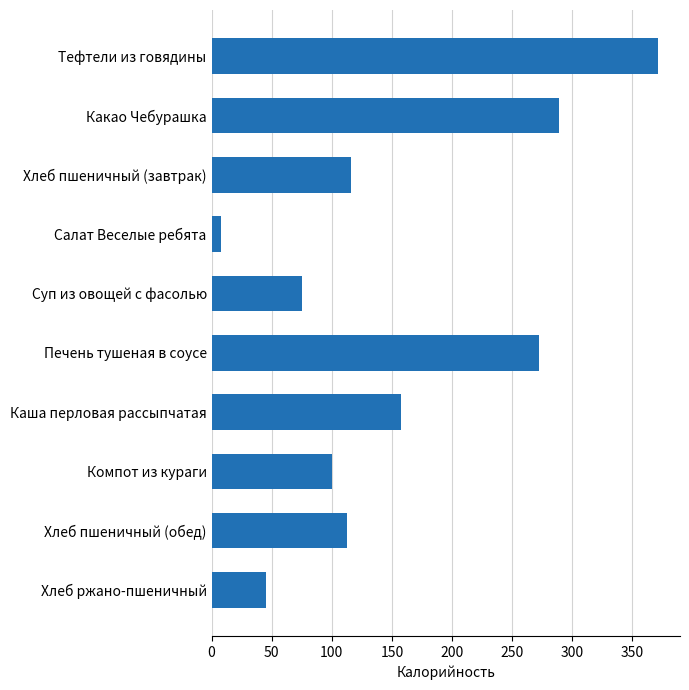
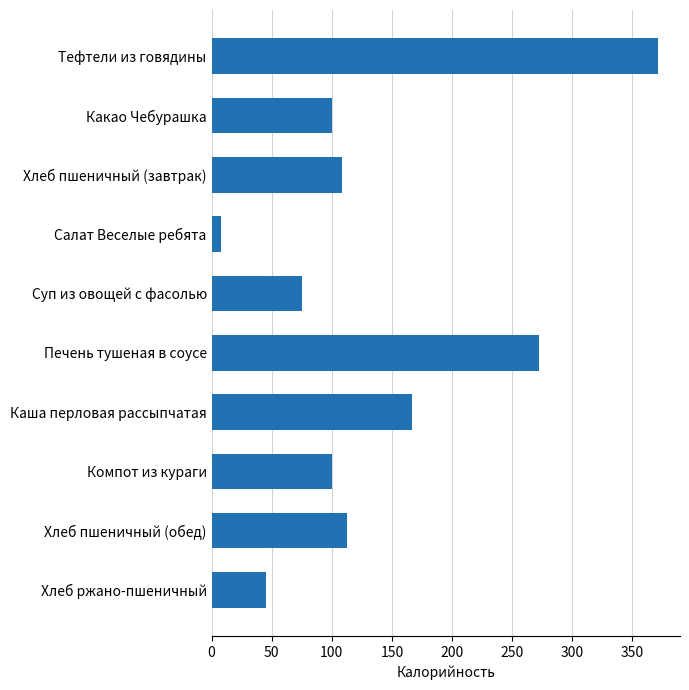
Какао Чебурашка: 289 -> 100
Хлеб пшеничный (завтрак): 116 -> 109
Каша перловая рассыпчатая: 158 -> 167
